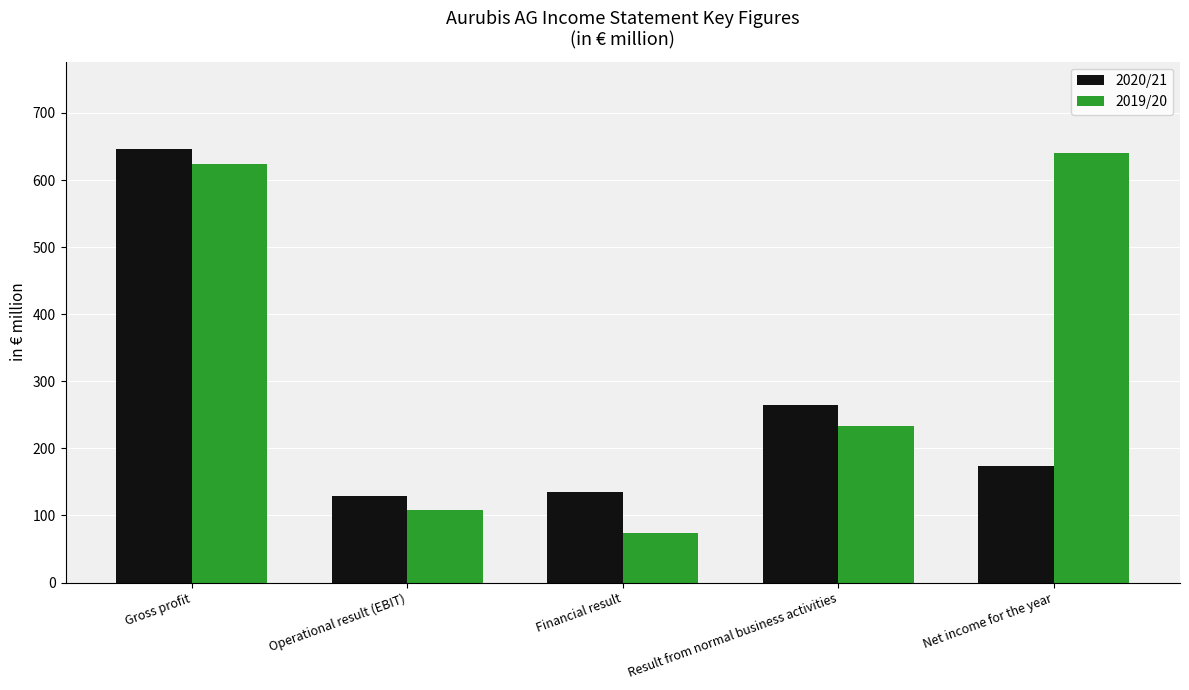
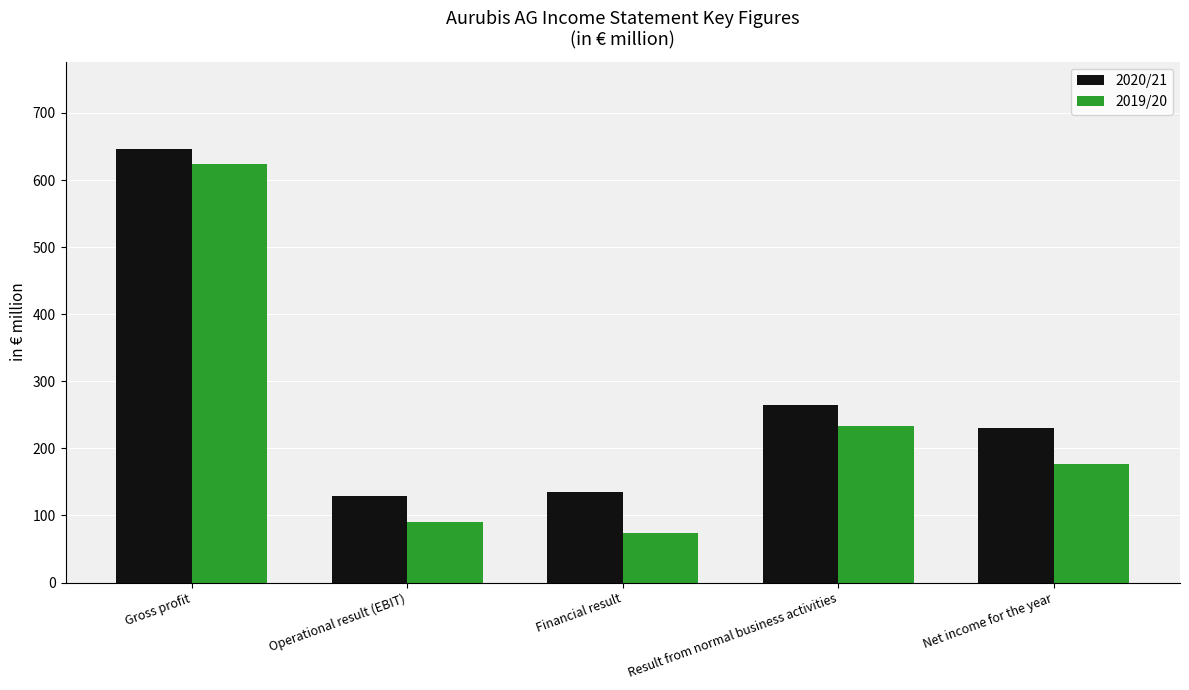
2019/20, Operational result (EBIT): 110 -> 90
2020/21, Net income for the year: 170 -> 230
2019/20, Net income for the year: 640 -> 180
